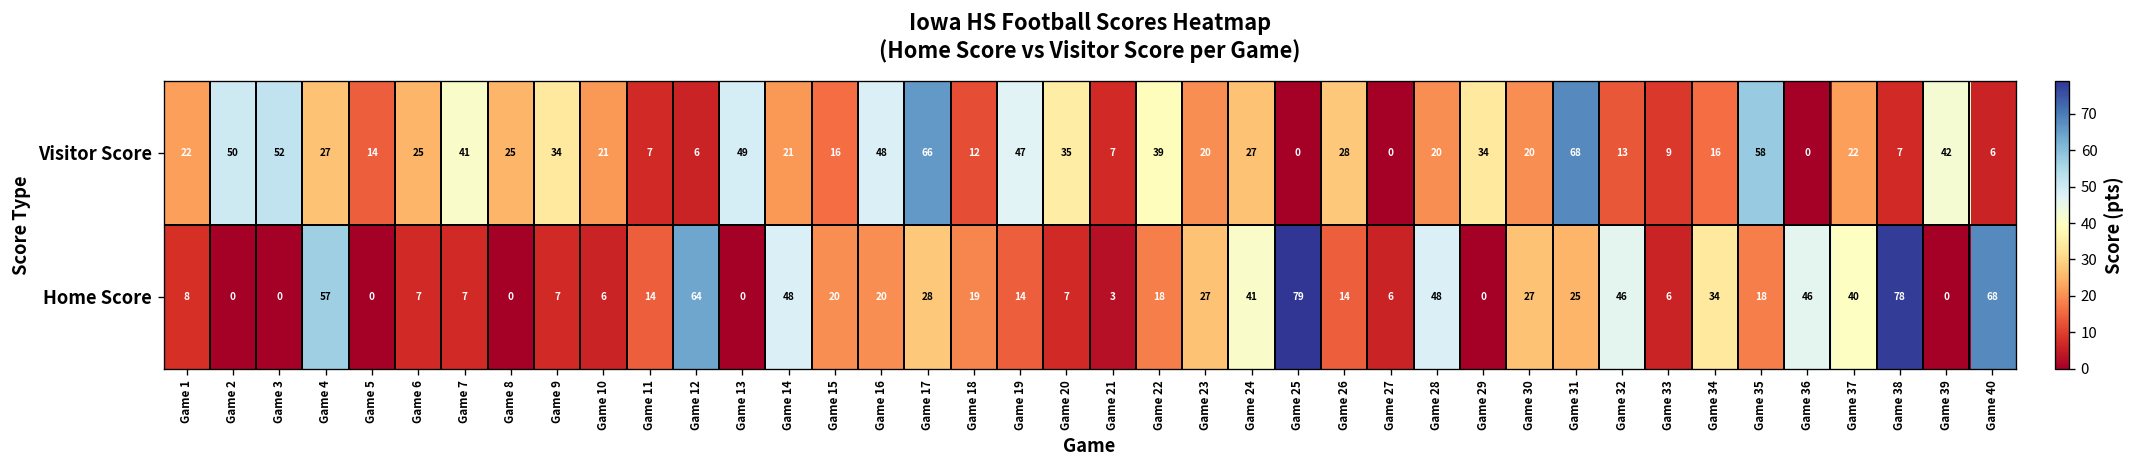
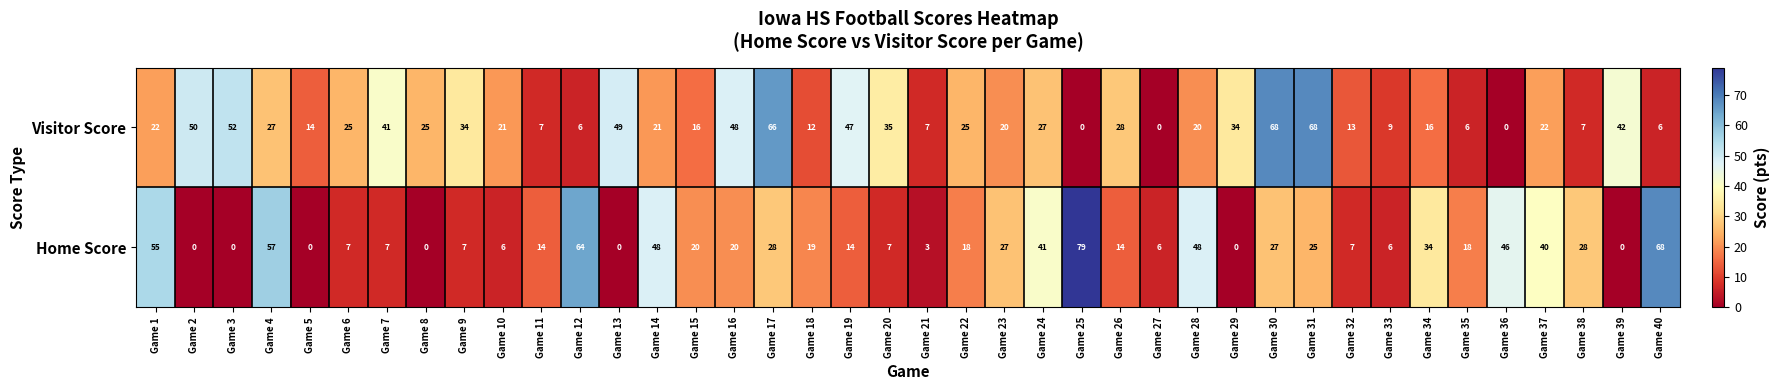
Visitor Score, Game 22: 39 -> 25
Visitor Score, Game 30: 20 -> 68
Visitor Score, Game 35: 58 -> 6
Home Score, Game 1: 8 -> 55
Home Score, Game 32: 46 -> 7
Home Score, Game 38: 78 -> 28
